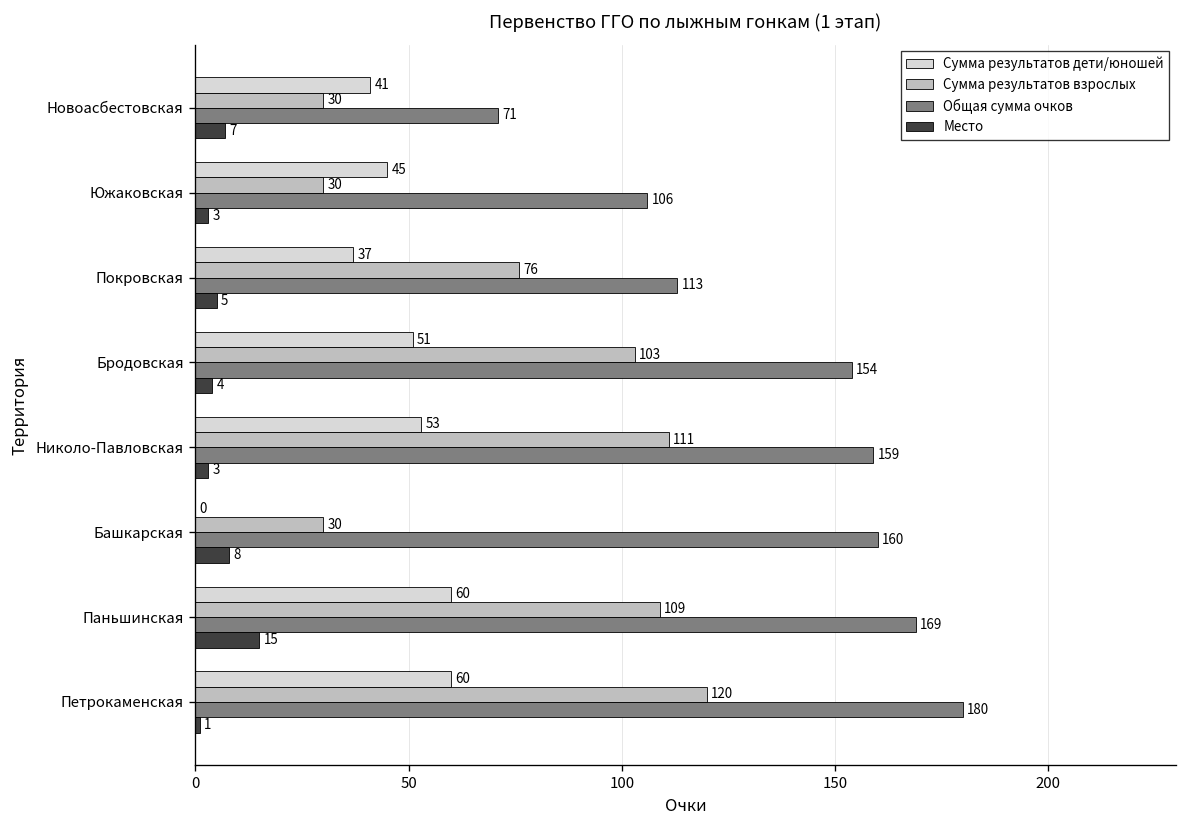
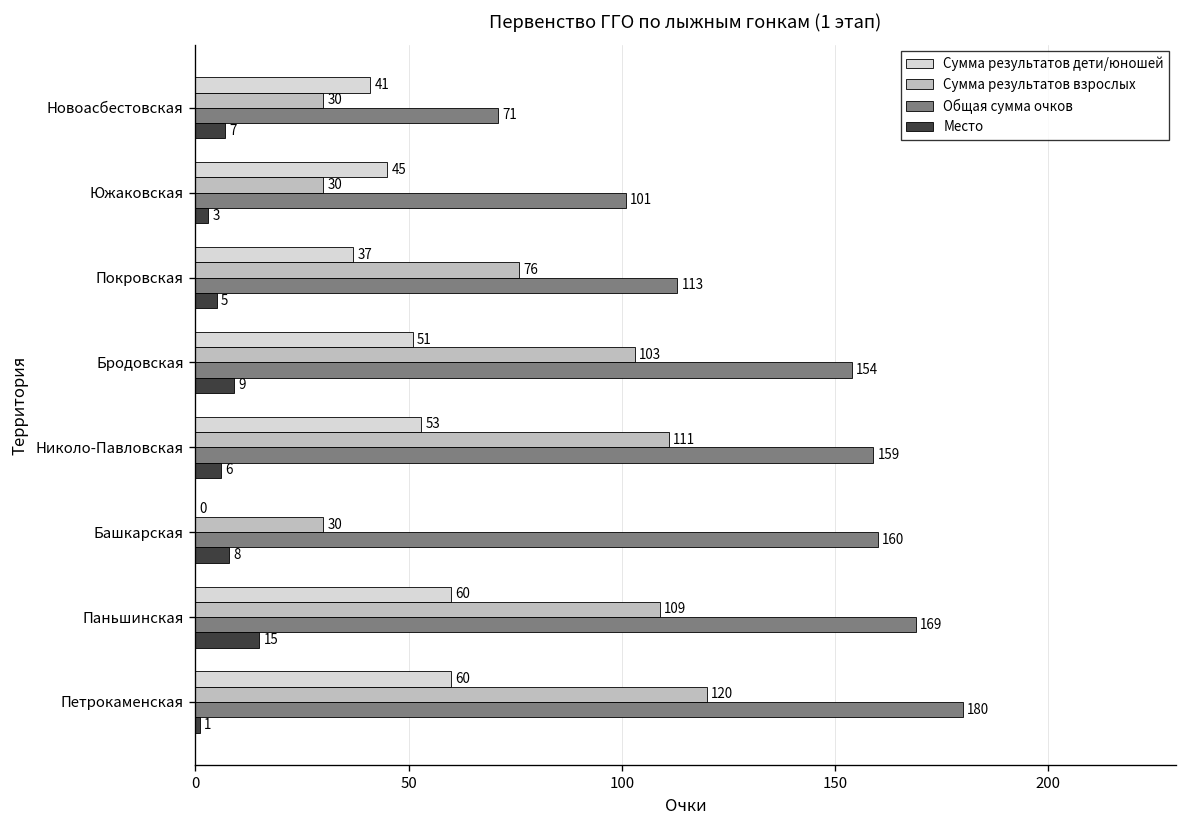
Общая сумма очков, Южаковская: 106 -> 101
Место, Бродовская: 4 -> 9
Место, Николо-Павловская: 3 -> 6
